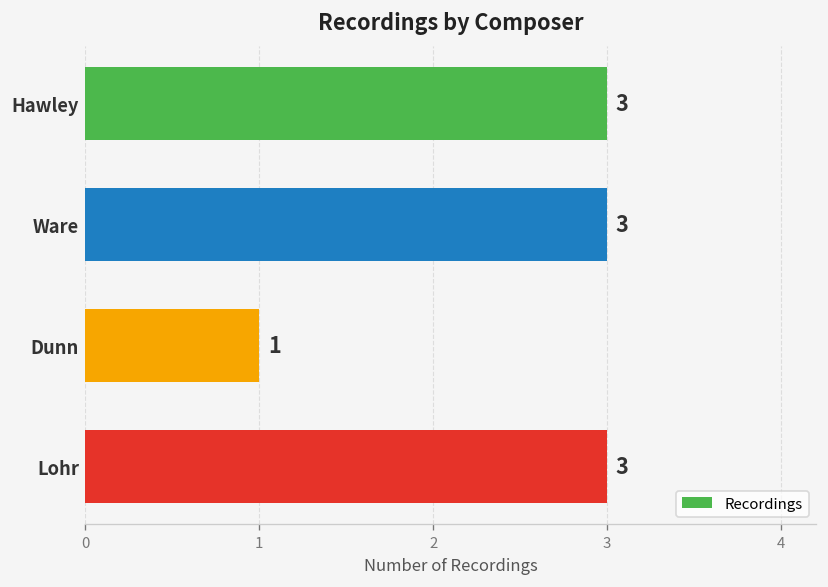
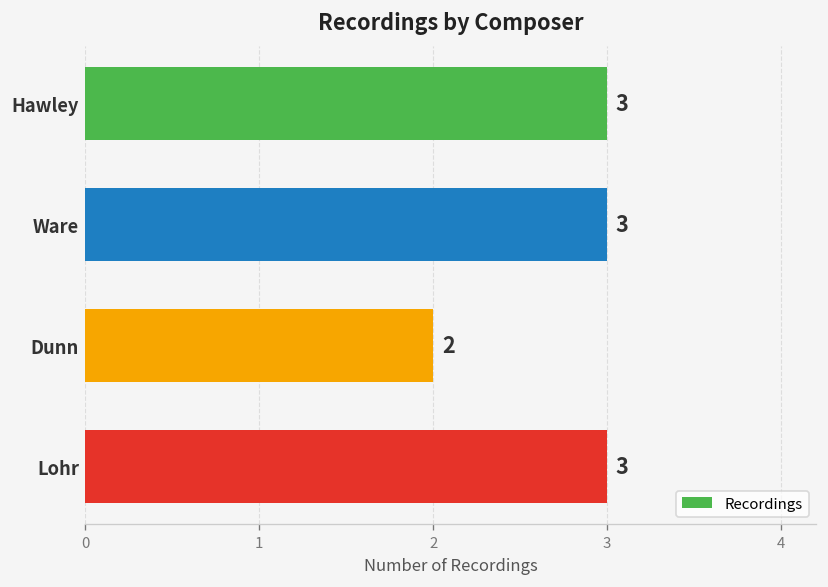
Dunn: 1 -> 2
